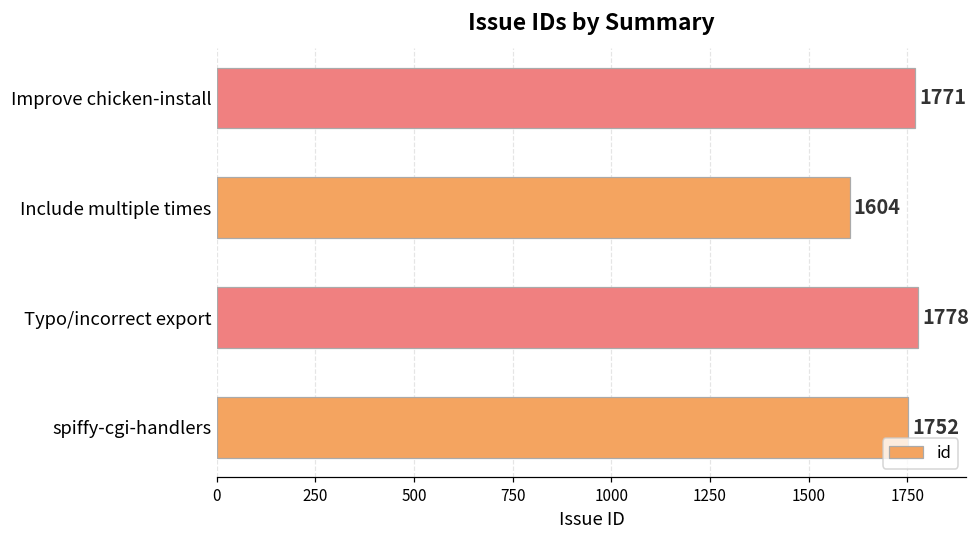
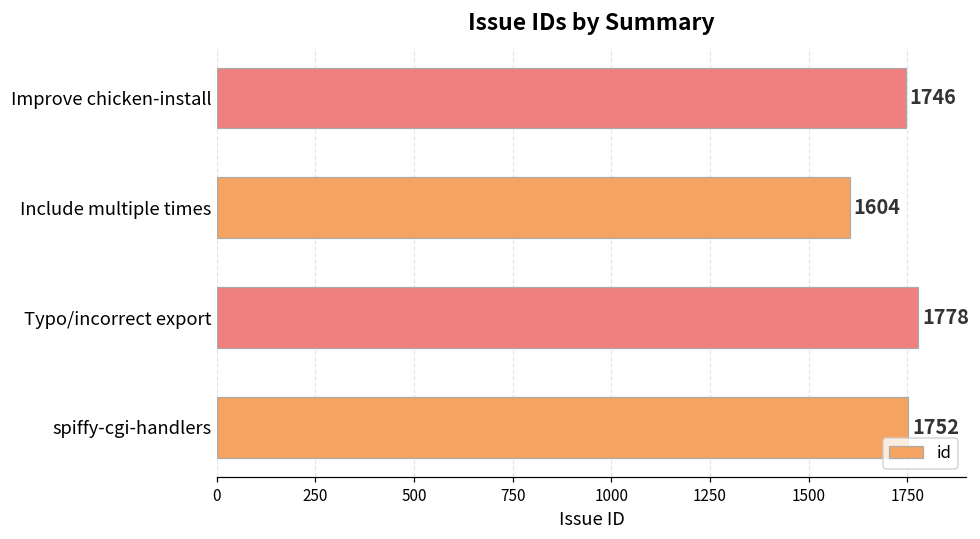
Improve chicken-install: 1771 -> 1746
